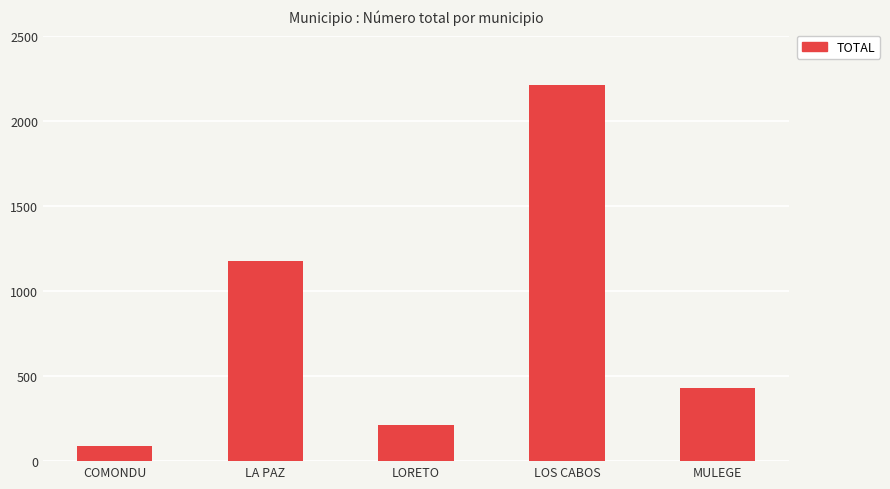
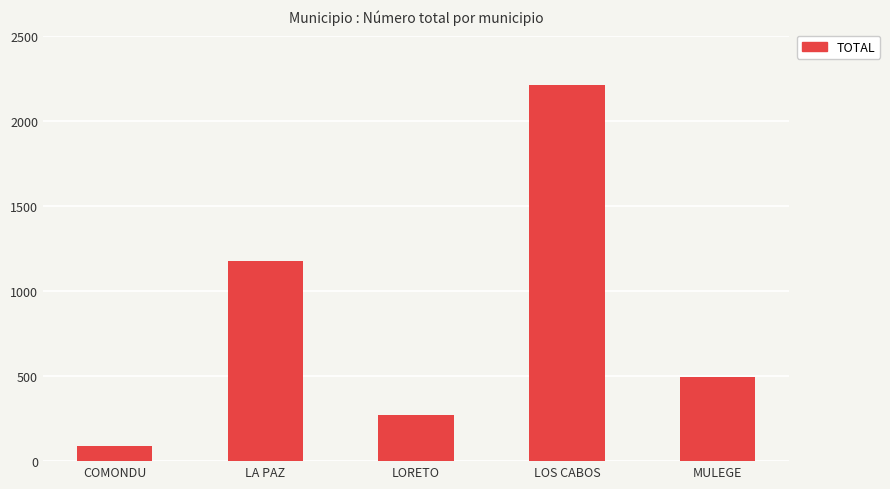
LORETO: 210 -> 270
MULEGE: 430 -> 500
